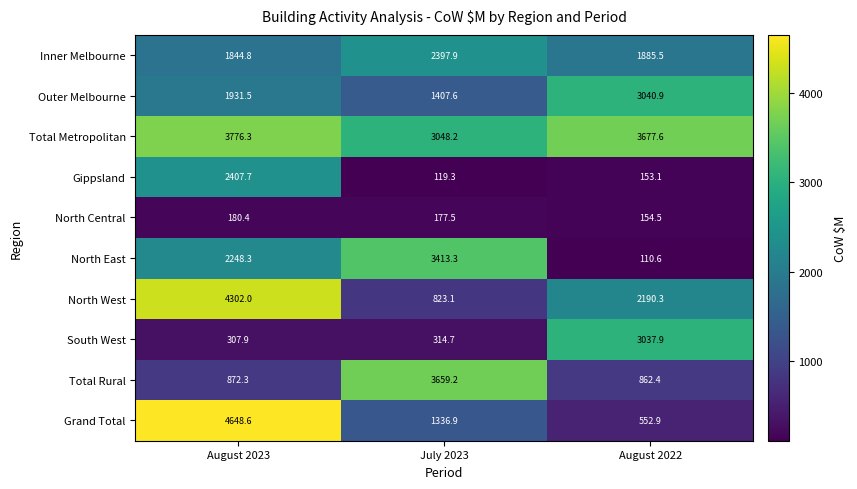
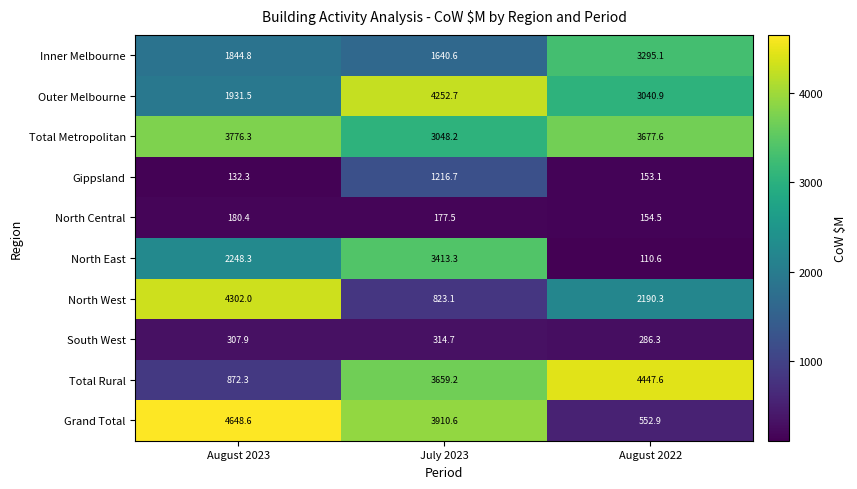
Inner Melbourne, July 2023: 2397.9 -> 1640.6
Inner Melbourne, August 2022: 1885.5 -> 3295.1
Outer Melbourne, July 2023: 1407.6 -> 4252.7
Gippsland, August 2023: 2407.7 -> 132.3
Gippsland, July 2023: 119.3 -> 1216.7
South West, August 2022: 3037.9 -> 286.3
Total Rural, August 2022: 862.4 -> 4447.6
Grand Total, July 2023: 1336.9 -> 3910.6
